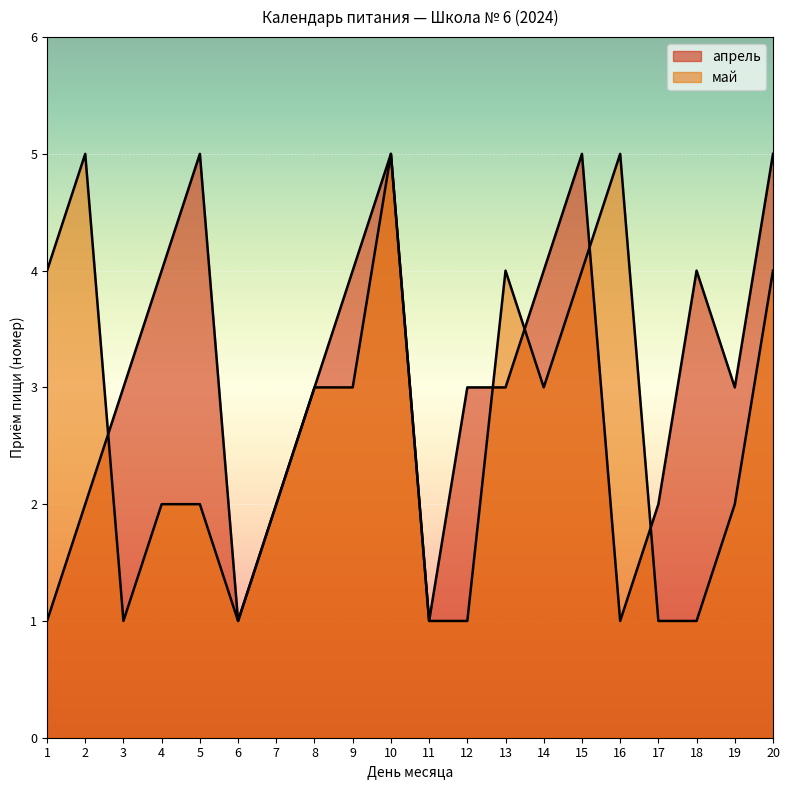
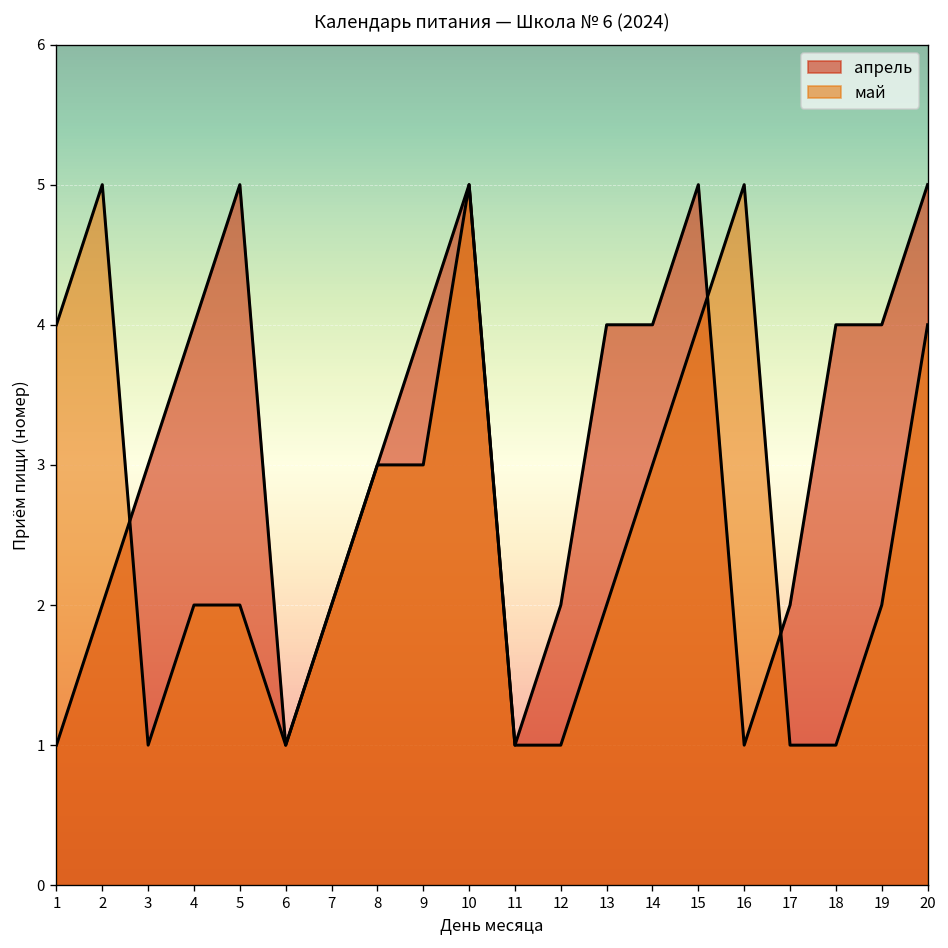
апрель, 12: 3 -> 2
апрель, 13: 3 -> 4
май, 13: 4 -> 2
апрель, 19: 3 -> 4
